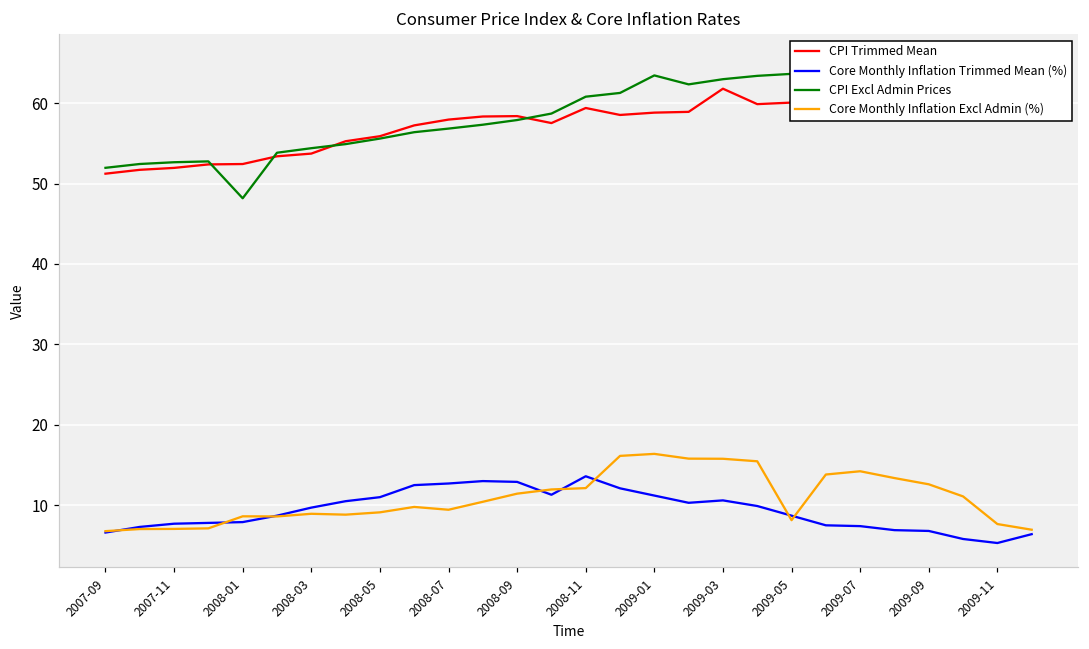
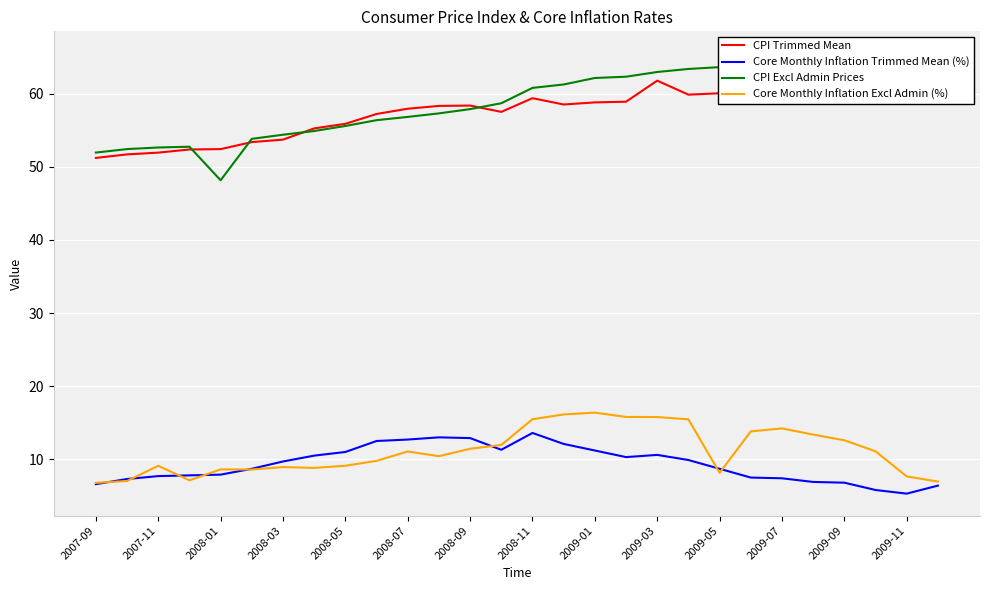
Core Monthly Inflation Excl Admin (%), 2007-11: 7 -> 9
Core Monthly Inflation Excl Admin (%), 2008-07: 9 -> 11
Core Monthly Inflation Excl Admin (%), 2008-11: 12 -> 15
CPI Excl Admin Prices, 2009-01: 63 -> 62
